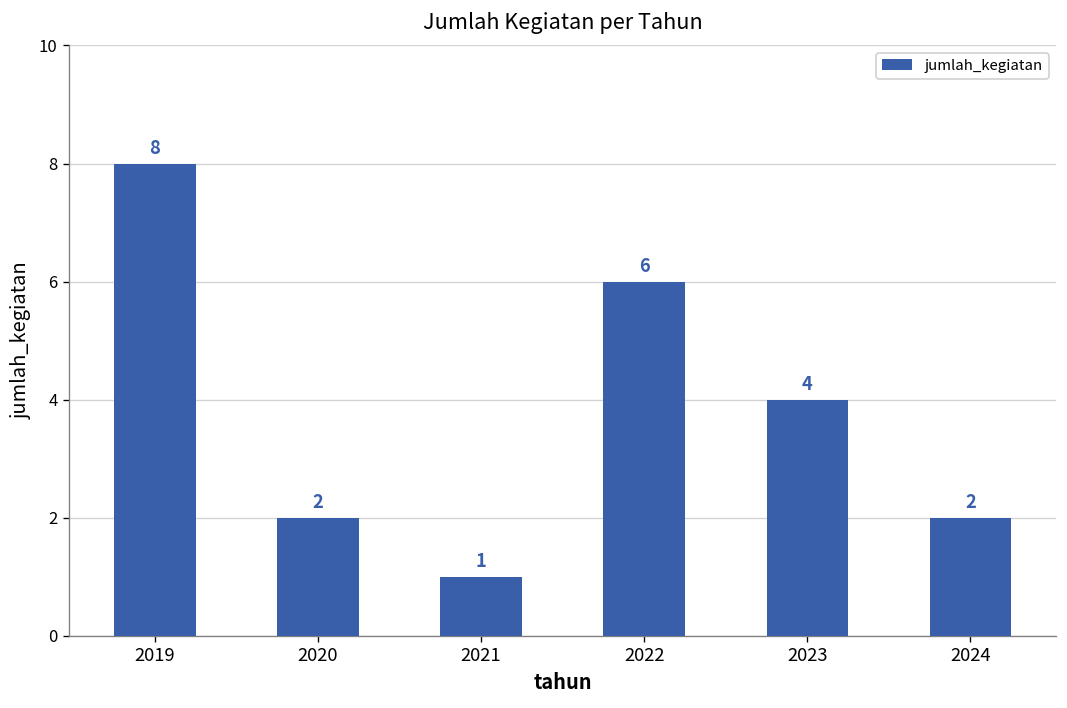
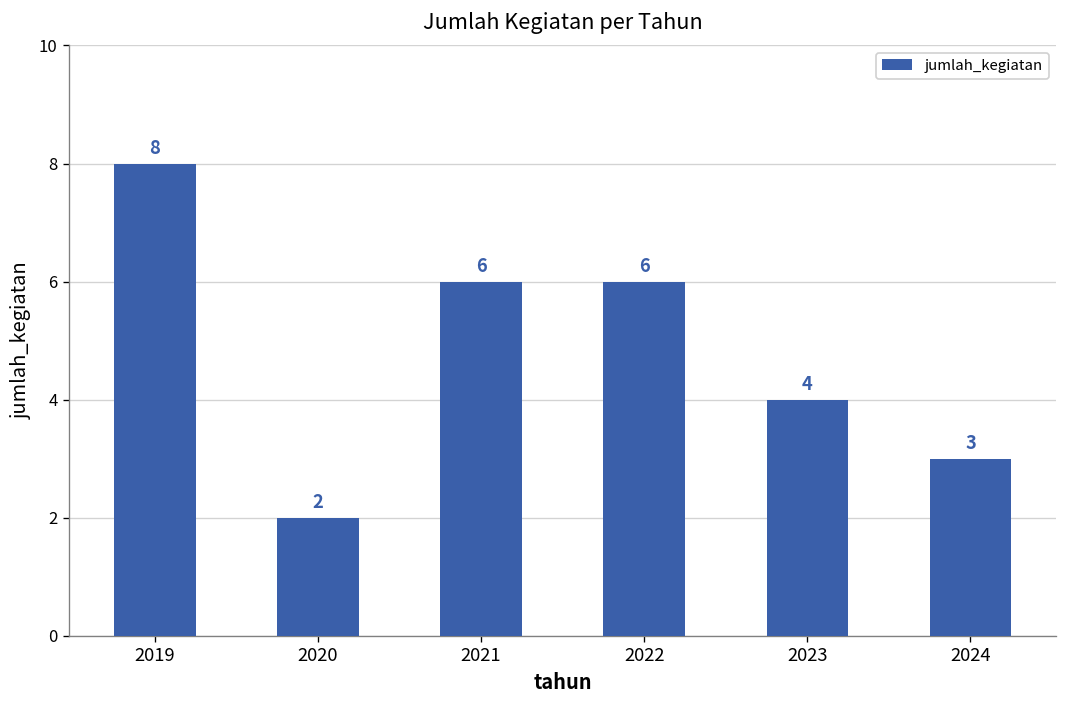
2021: 1 -> 6
2024: 2 -> 3
